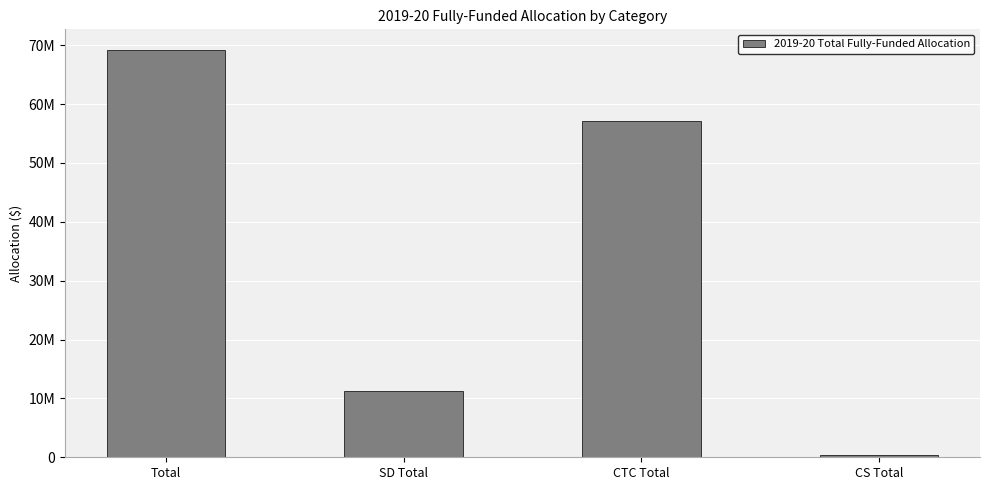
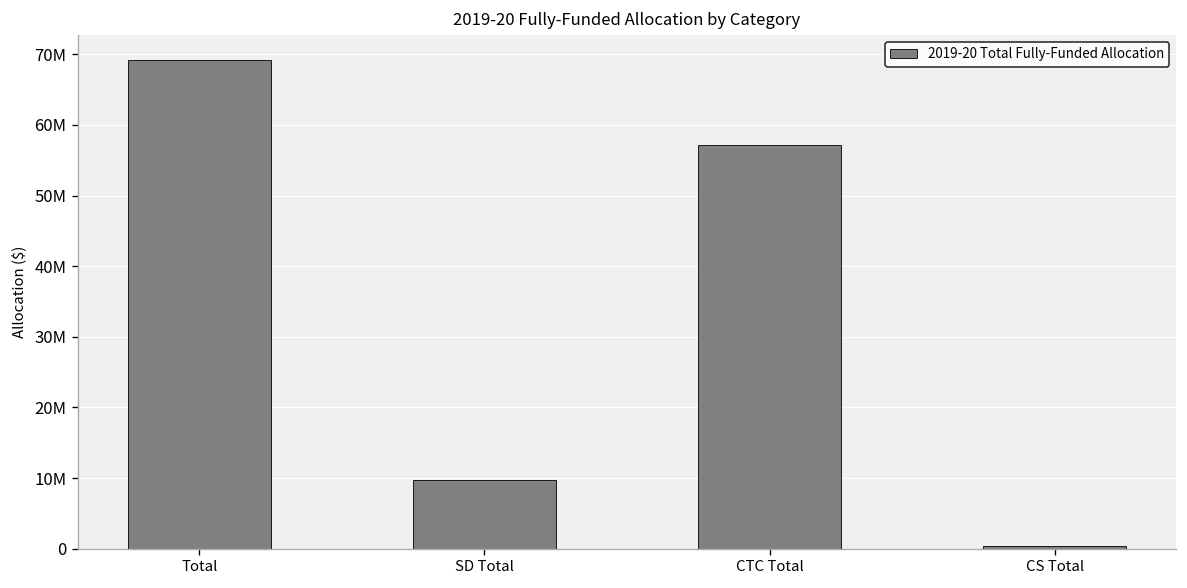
SD Total: 11000000 -> 10000000
